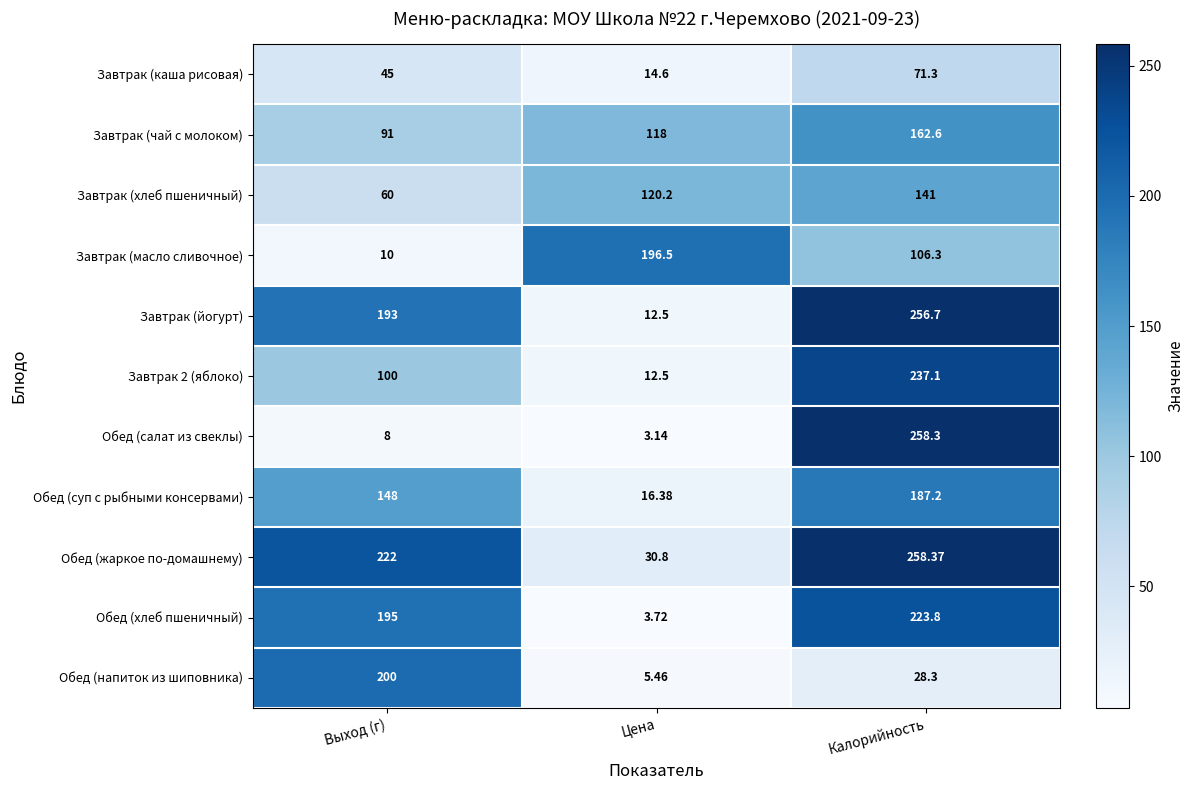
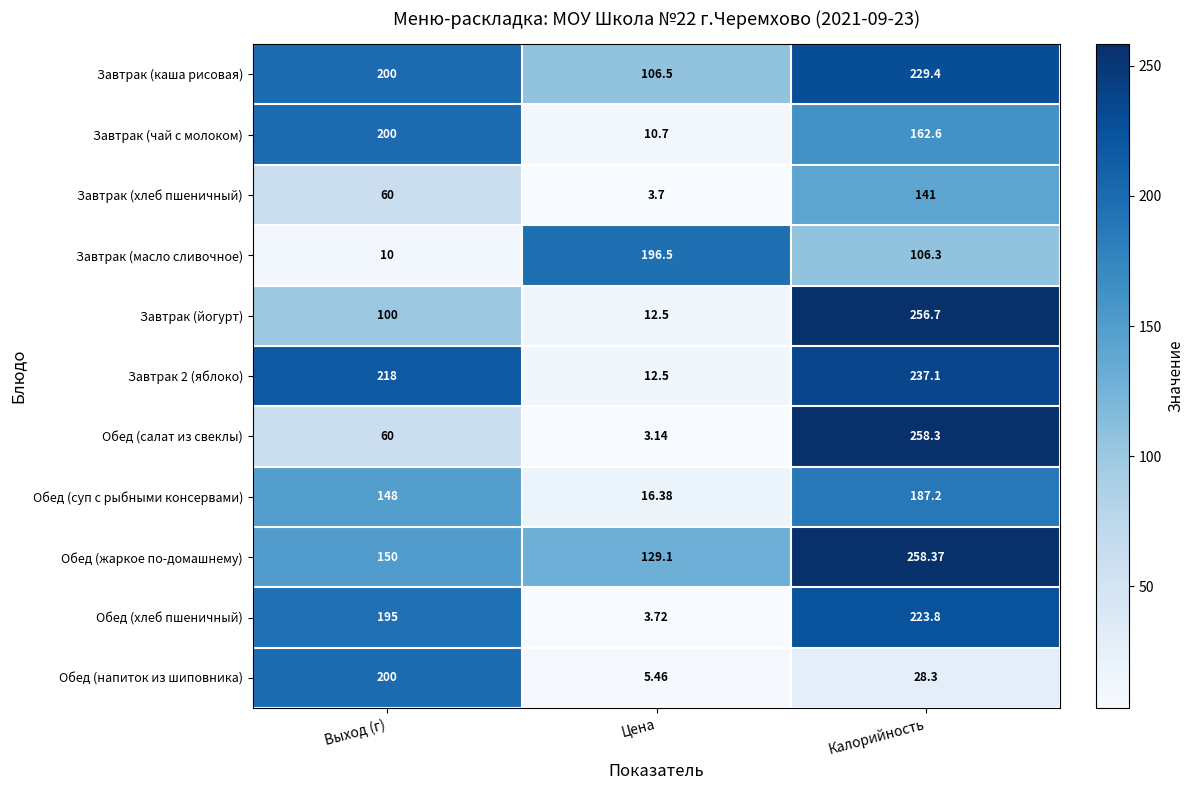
Завтрак (каша рисовая), Выход (г): 45 -> 200
Завтрак (каша рисовая), Цена: 14.6 -> 106.5
Завтрак (каша рисовая), Калорийность: 71.3 -> 229.4
Завтрак (чай с молоком), Выход (г): 91 -> 200
Завтрак (чай с молоком), Цена: 118 -> 10.7
Завтрак (хлеб пшеничный), Цена: 120.2 -> 3.7
Завтрак (йогурт), Выход (г): 193 -> 100
Завтрак 2 (яблоко), Выход (г): 100 -> 218
Обед (салат из свеклы), Выход (г): 8 -> 60
Обед (жаркое по-домашнему), Выход (г): 222 -> 150
Обед (жаркое по-домашнему), Цена: 30.8 -> 129.1
